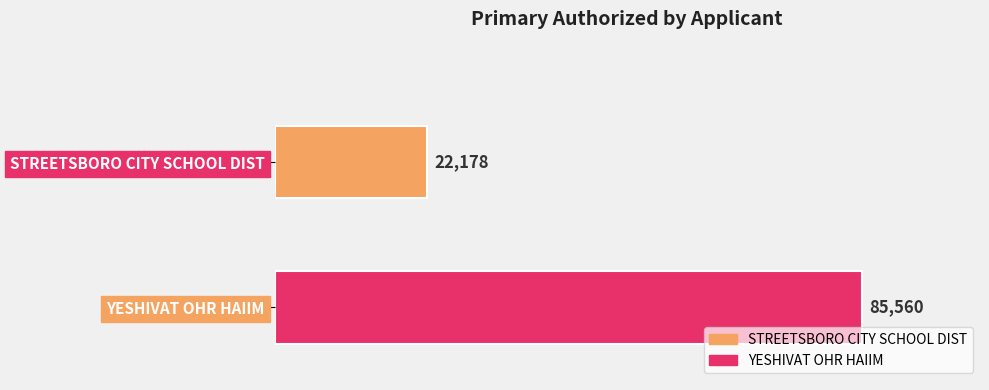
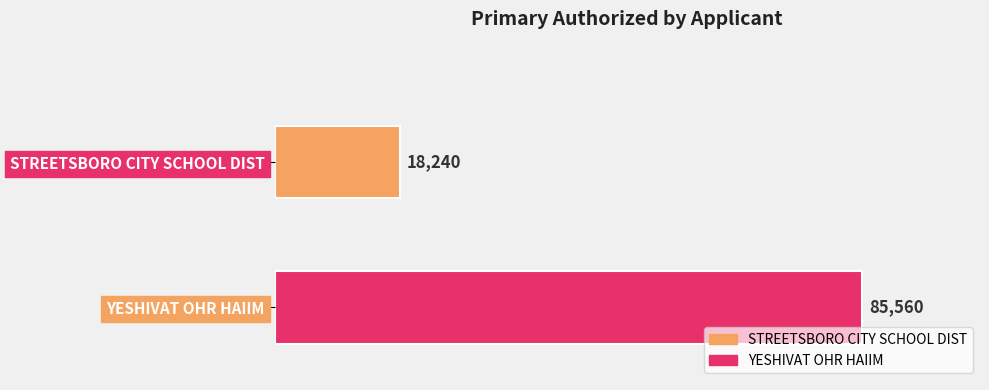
STREETSBORO CITY SCHOOL DIST: 22,178 -> 18,240
